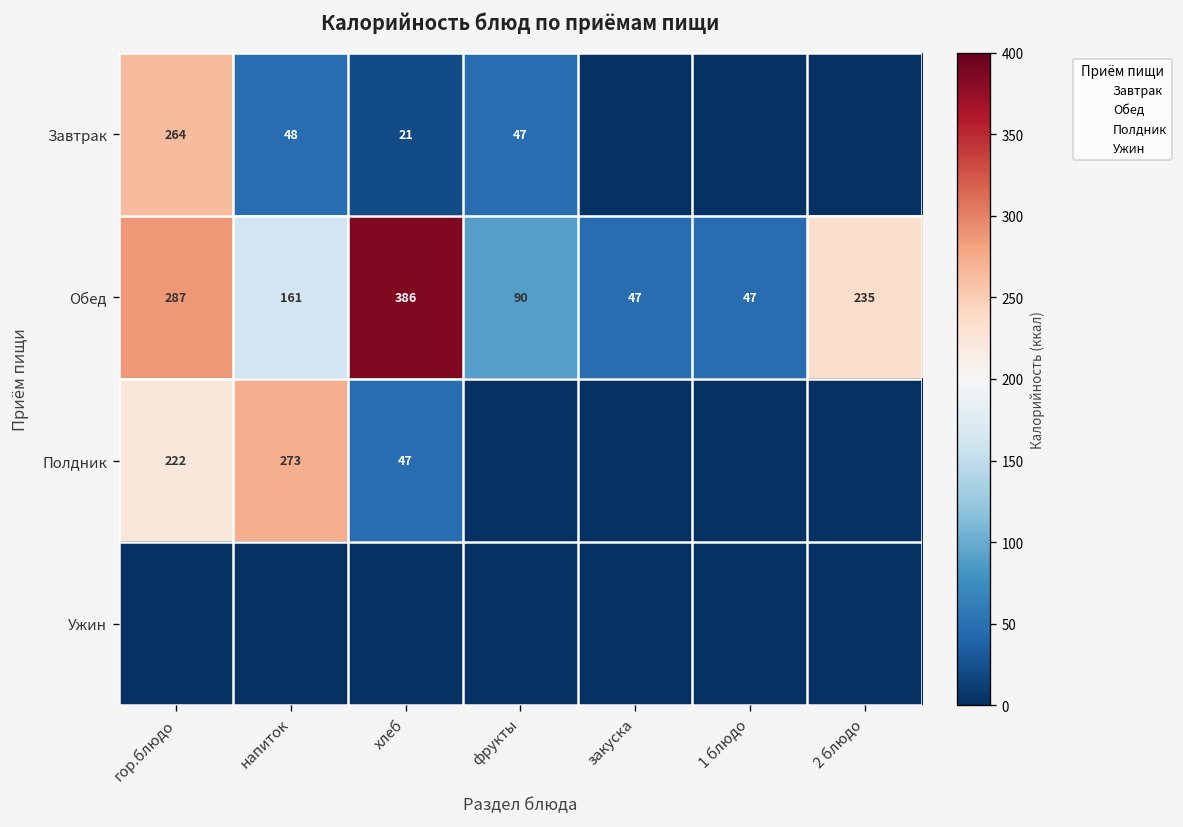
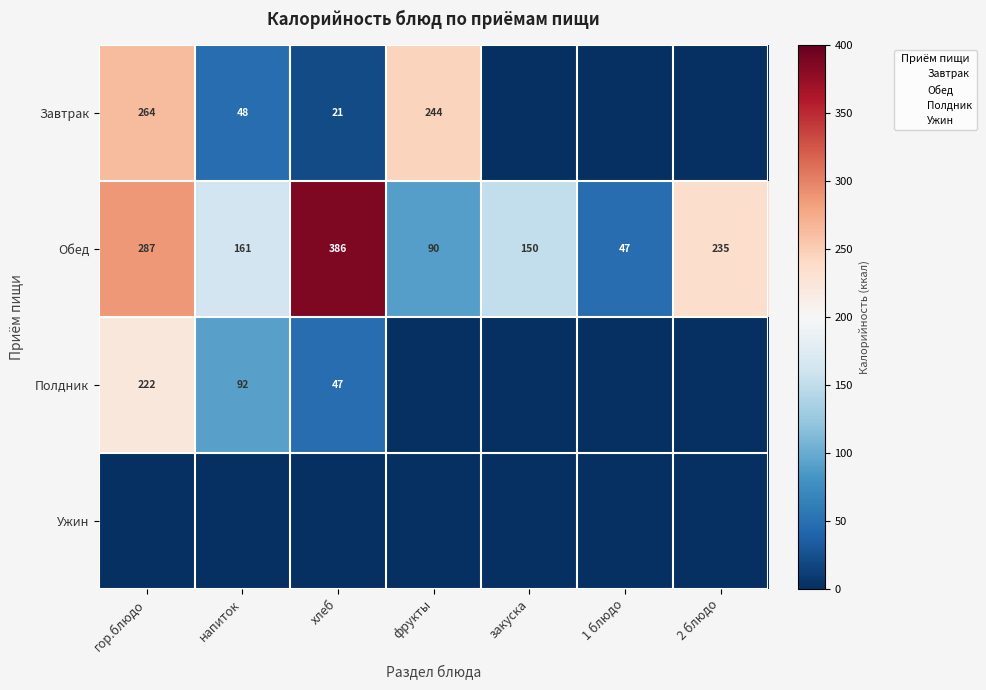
Завтрак, фрукты: 47 -> 244
Обед, закуска: 47 -> 150
Полдник, напиток: 273 -> 92
